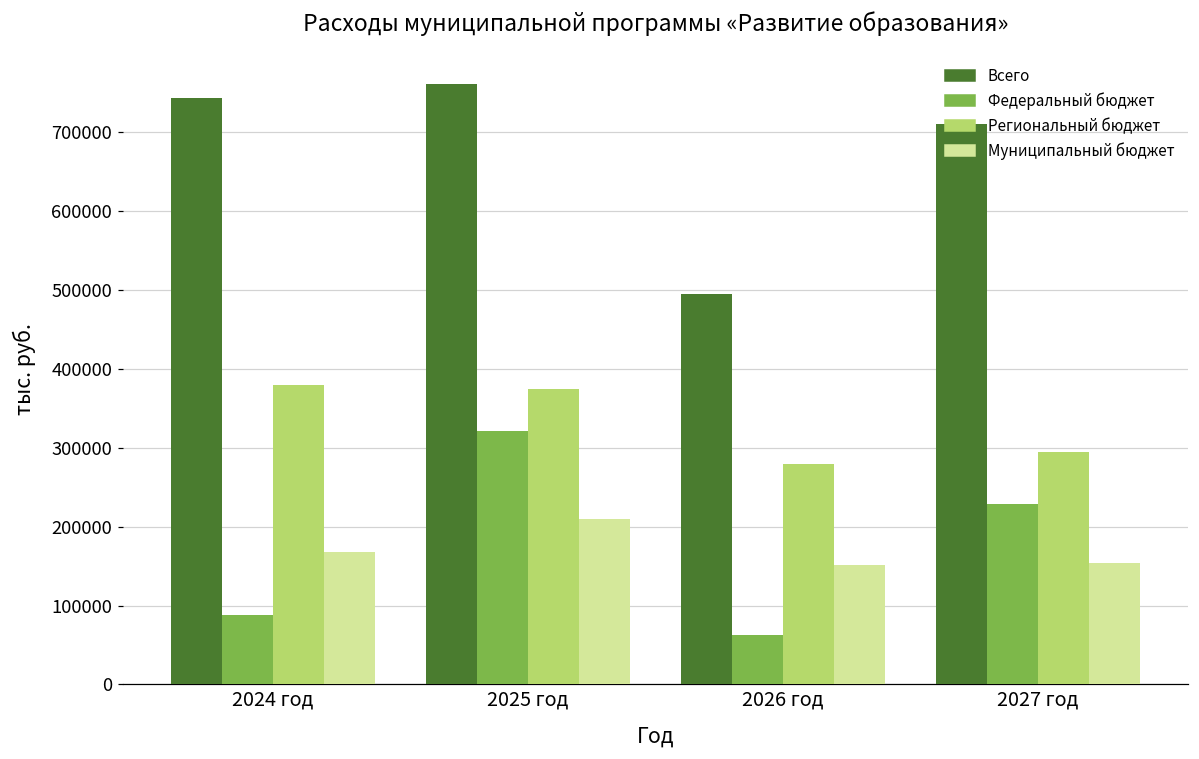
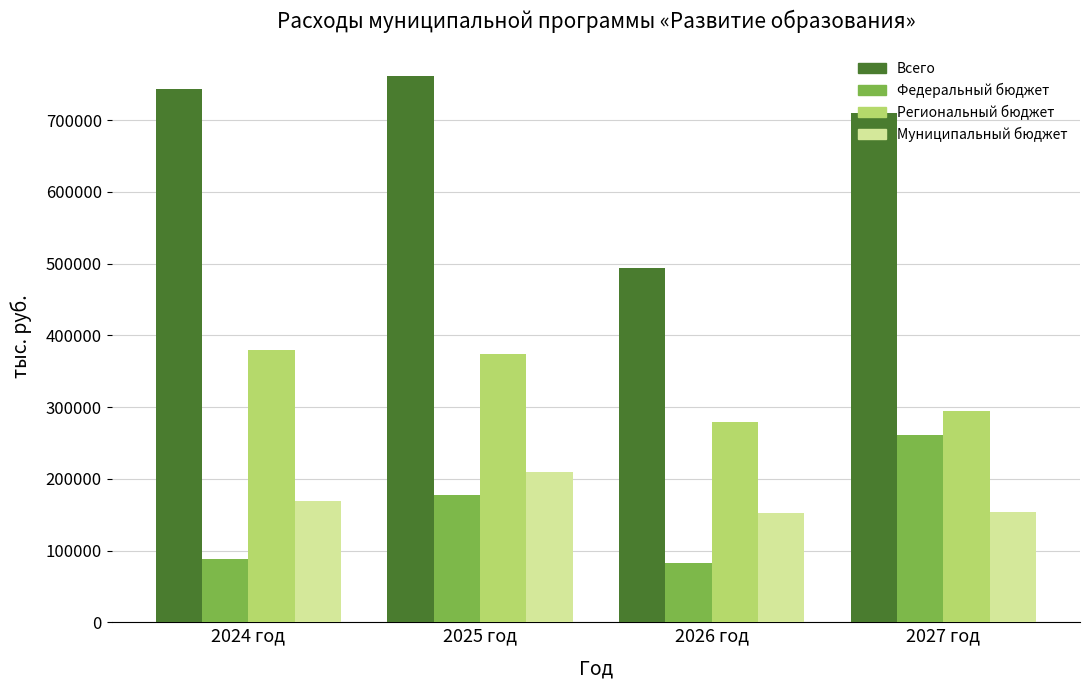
Федеральный бюджет, 2025 год: 320000 -> 180000
Федеральный бюджет, 2026 год: 60000 -> 80000
Федеральный бюджет, 2027 год: 230000 -> 260000
